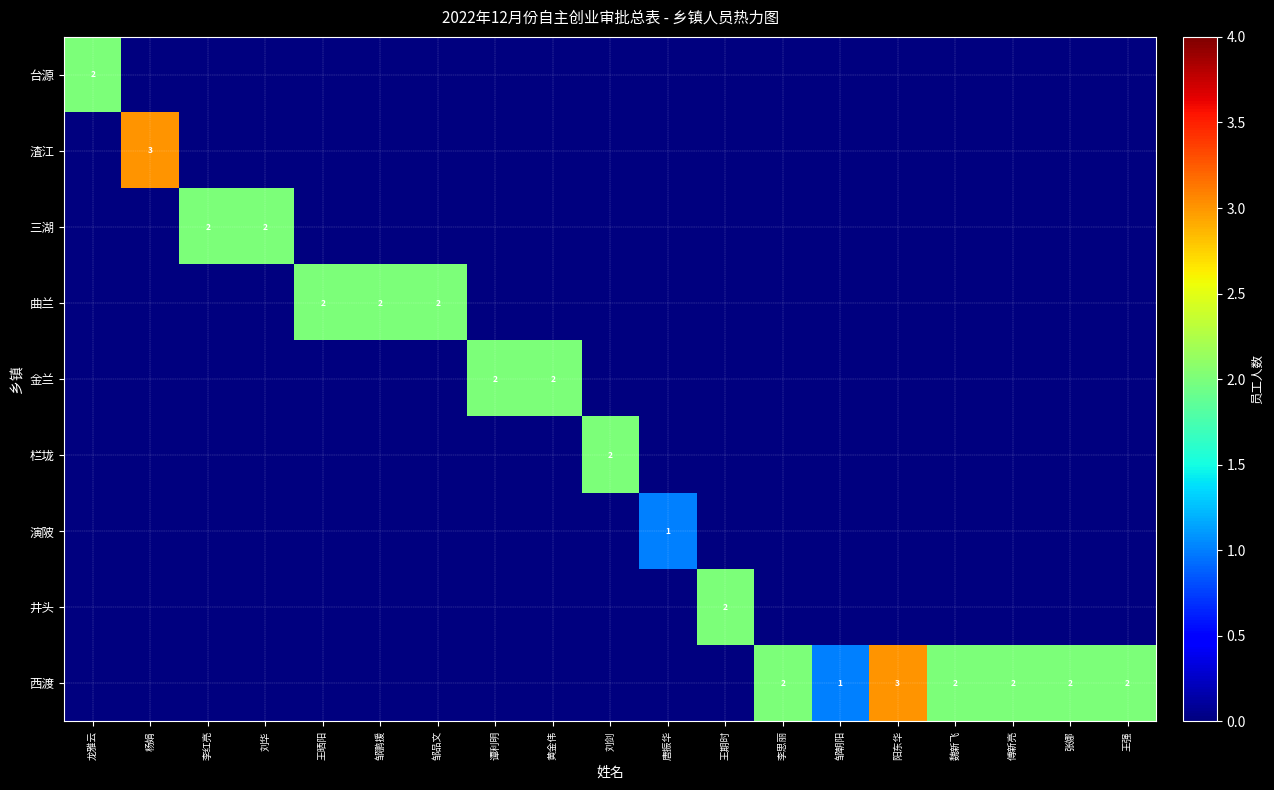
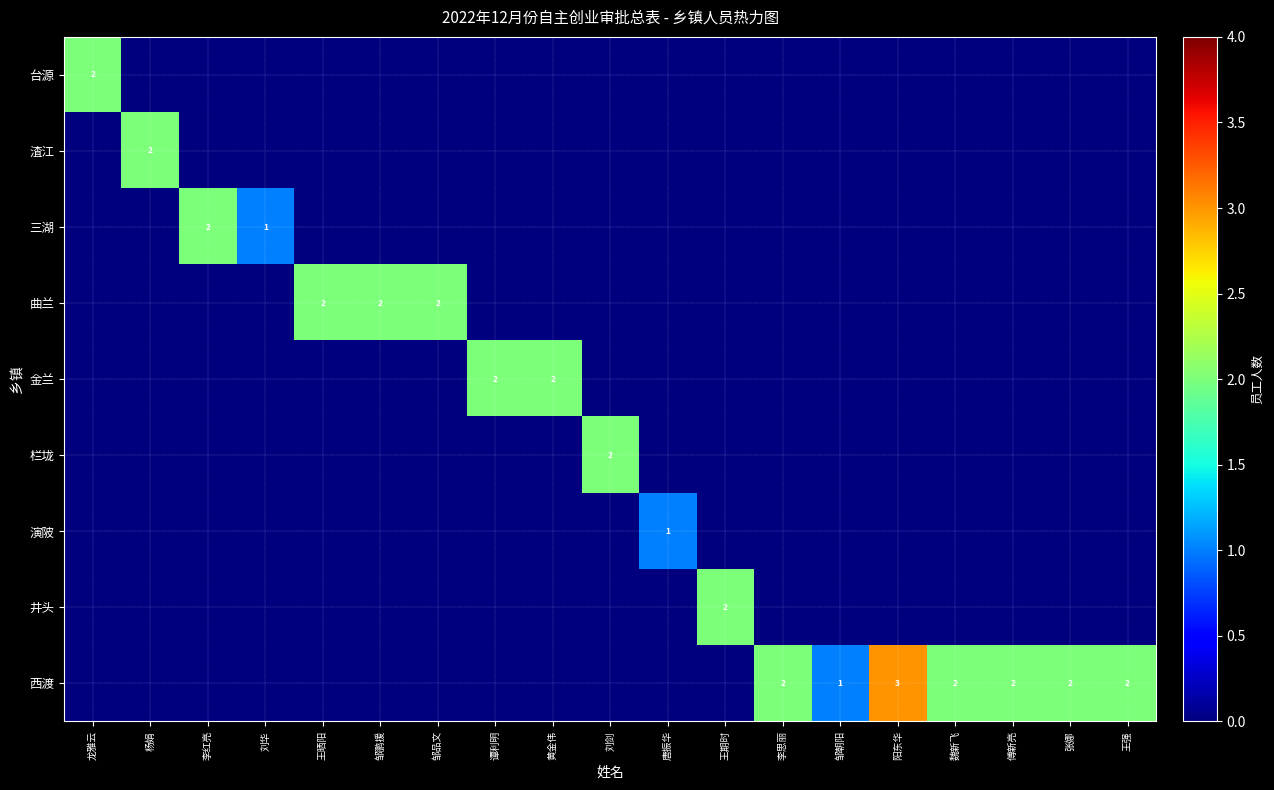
渣江, 杨娟: 3 -> 2
三湖, 刘华: 2 -> 1
